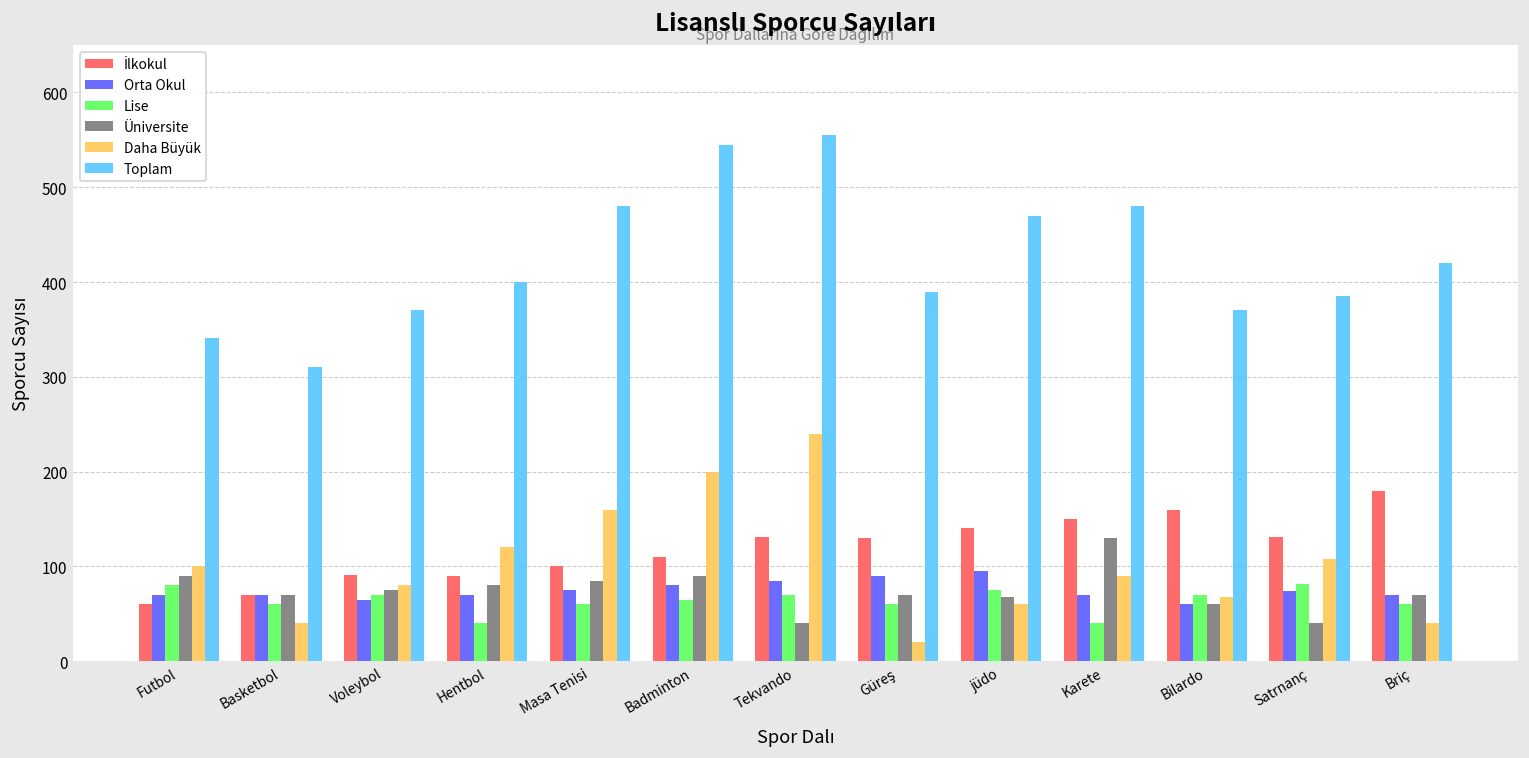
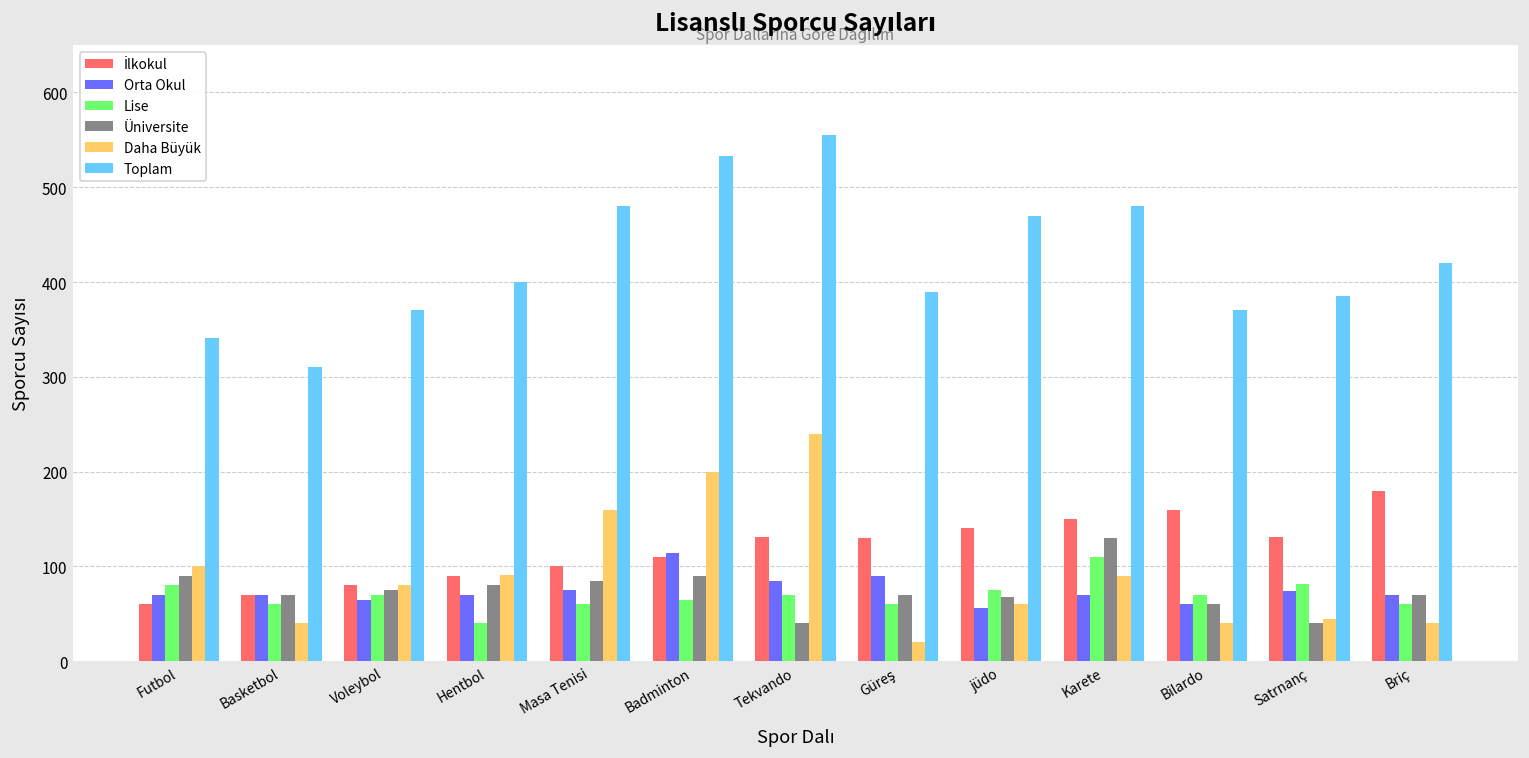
İlkokul, Voleybol: 90 -> 80
Daha Büyük, Hentbol: 120 -> 90
Orta Okul, Badminton: 80 -> 110
Toplam, Badminton: 550 -> 530
Orta Okul, jüdo: 100 -> 60
Lise, Karete: 40 -> 110
Daha Büyük, Bilardo: 70 -> 40
Daha Büyük, Satrnanç: 110 -> 50
